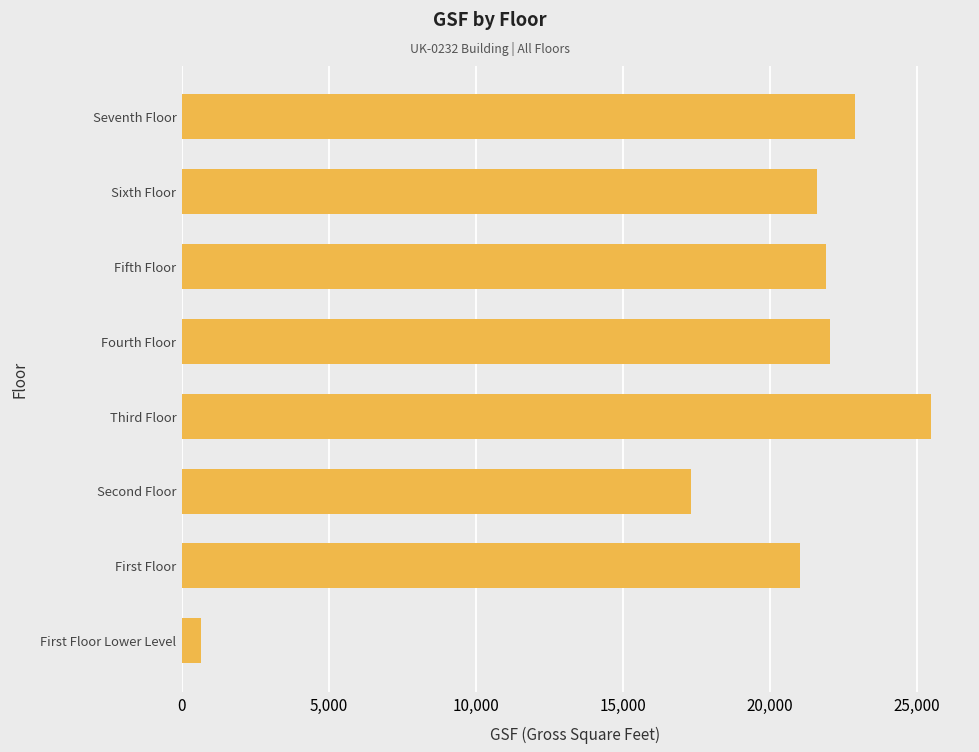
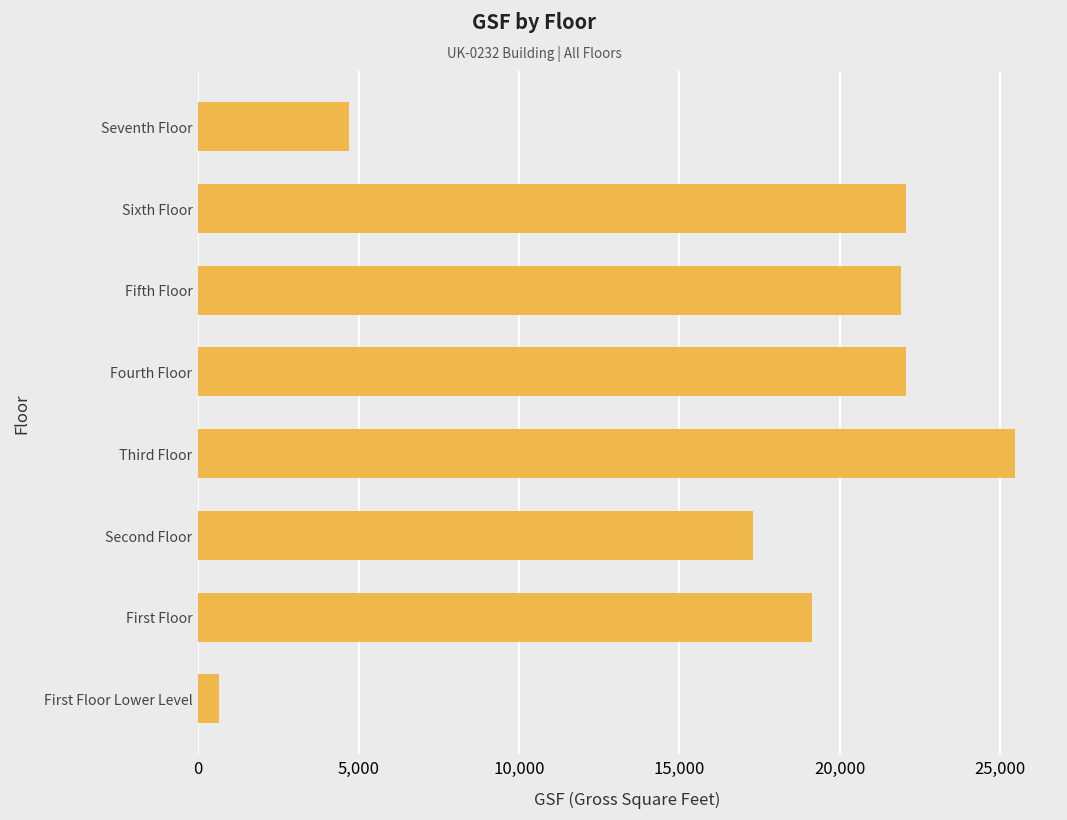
Seventh Floor: 22,900 -> 4,700
Sixth Floor: 21,600 -> 22,100
First Floor: 21,000 -> 19,100
